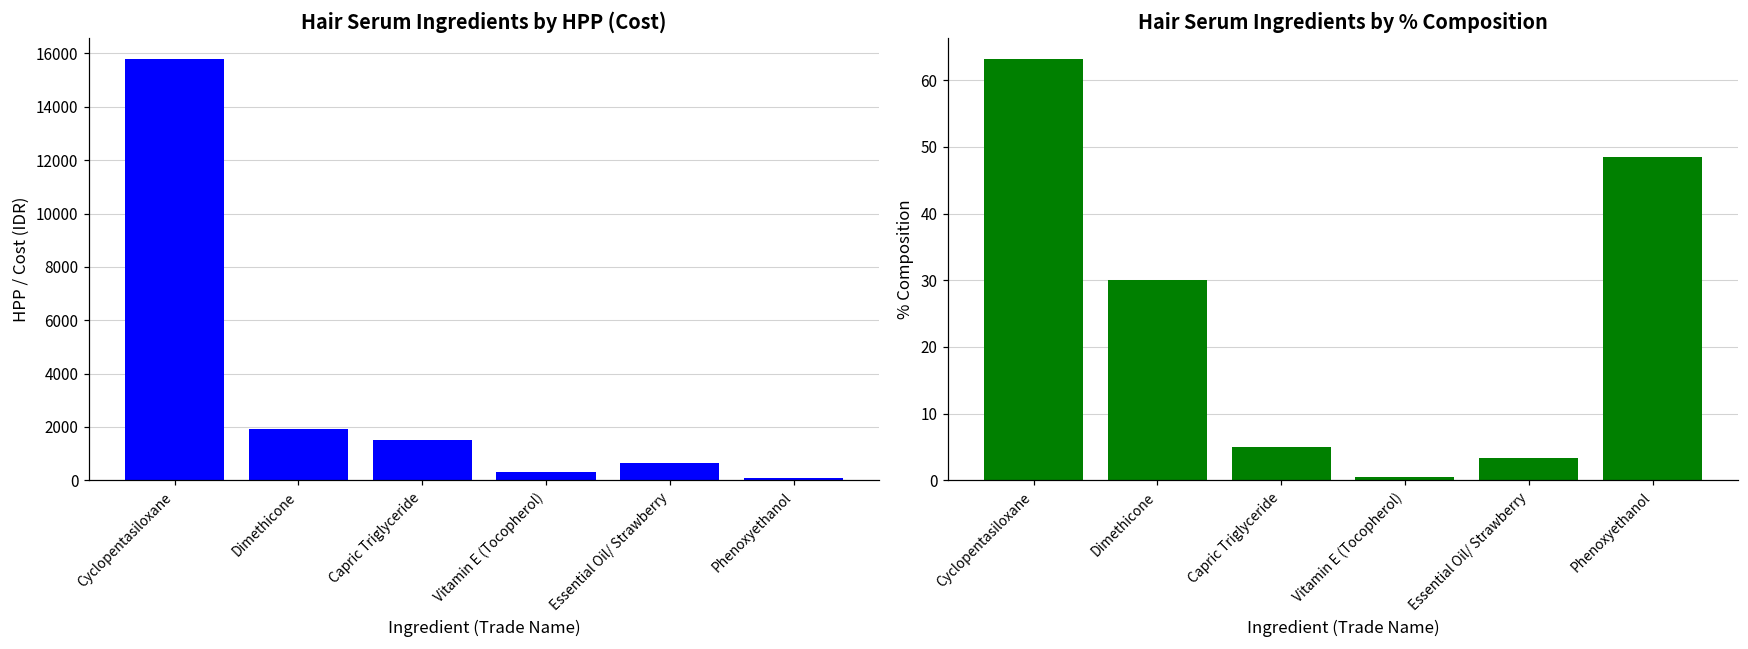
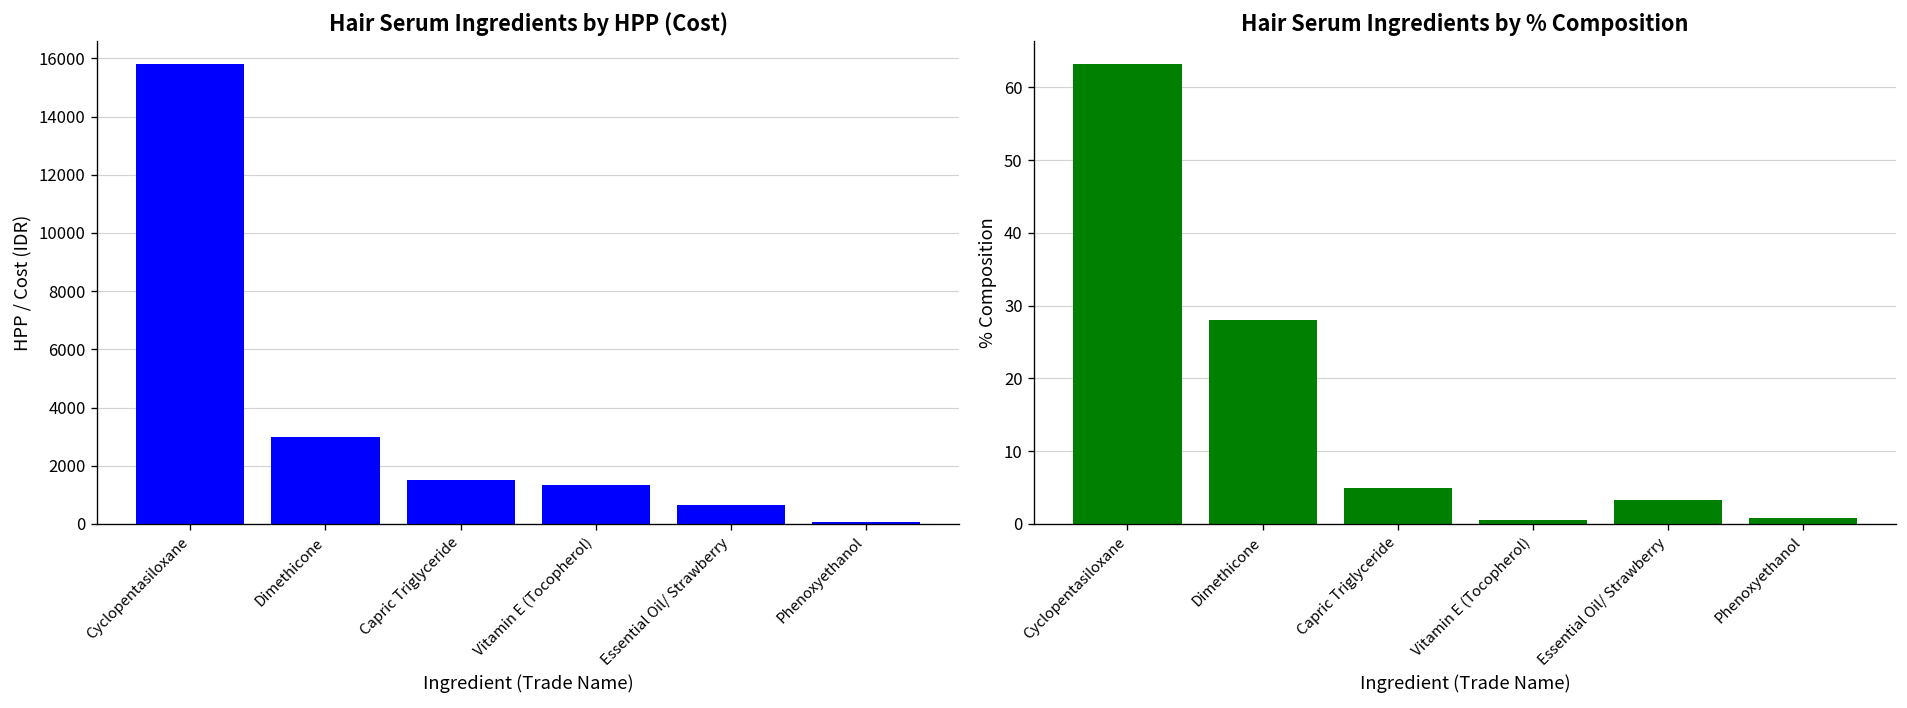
Hair Serum Ingredients by HPP (Cost), Dimethicone: 1900 -> 3000
Hair Serum Ingredients by HPP (Cost), Vitamin E (Tocopherol): 300 -> 1400
Hair Serum Ingredients by % Composition, Dimethicone: 30 -> 28
Hair Serum Ingredients by % Composition, Phenoxyethanol: 49 -> 1
